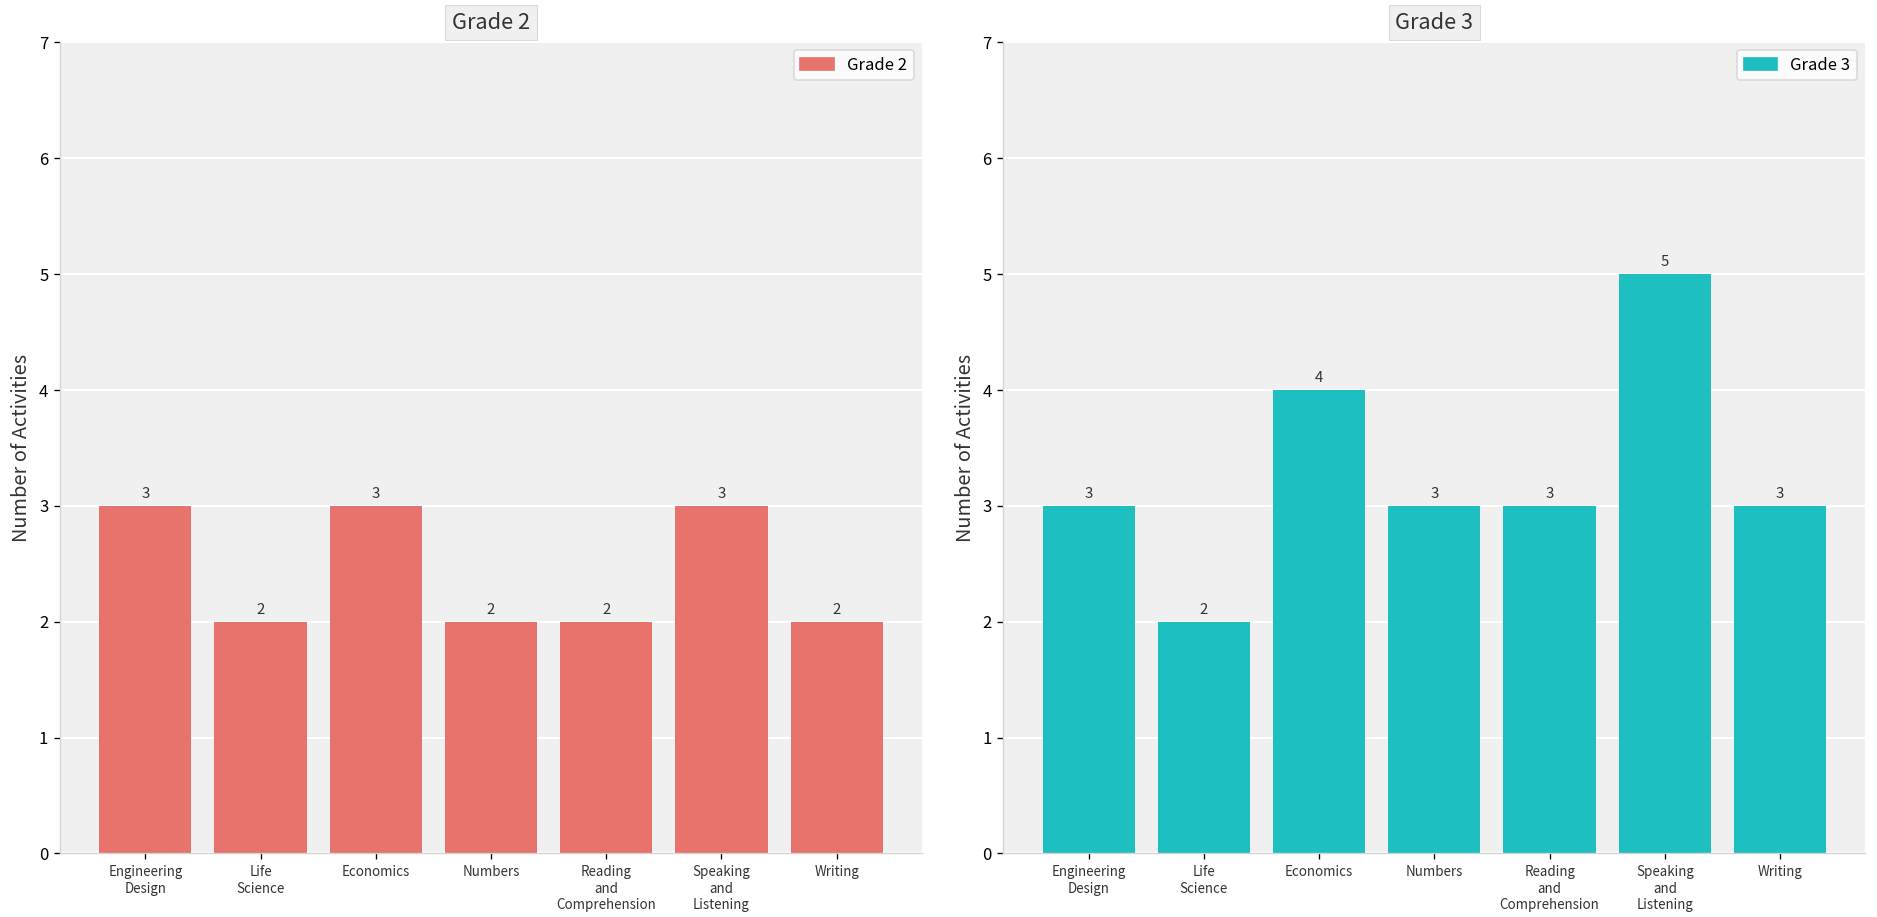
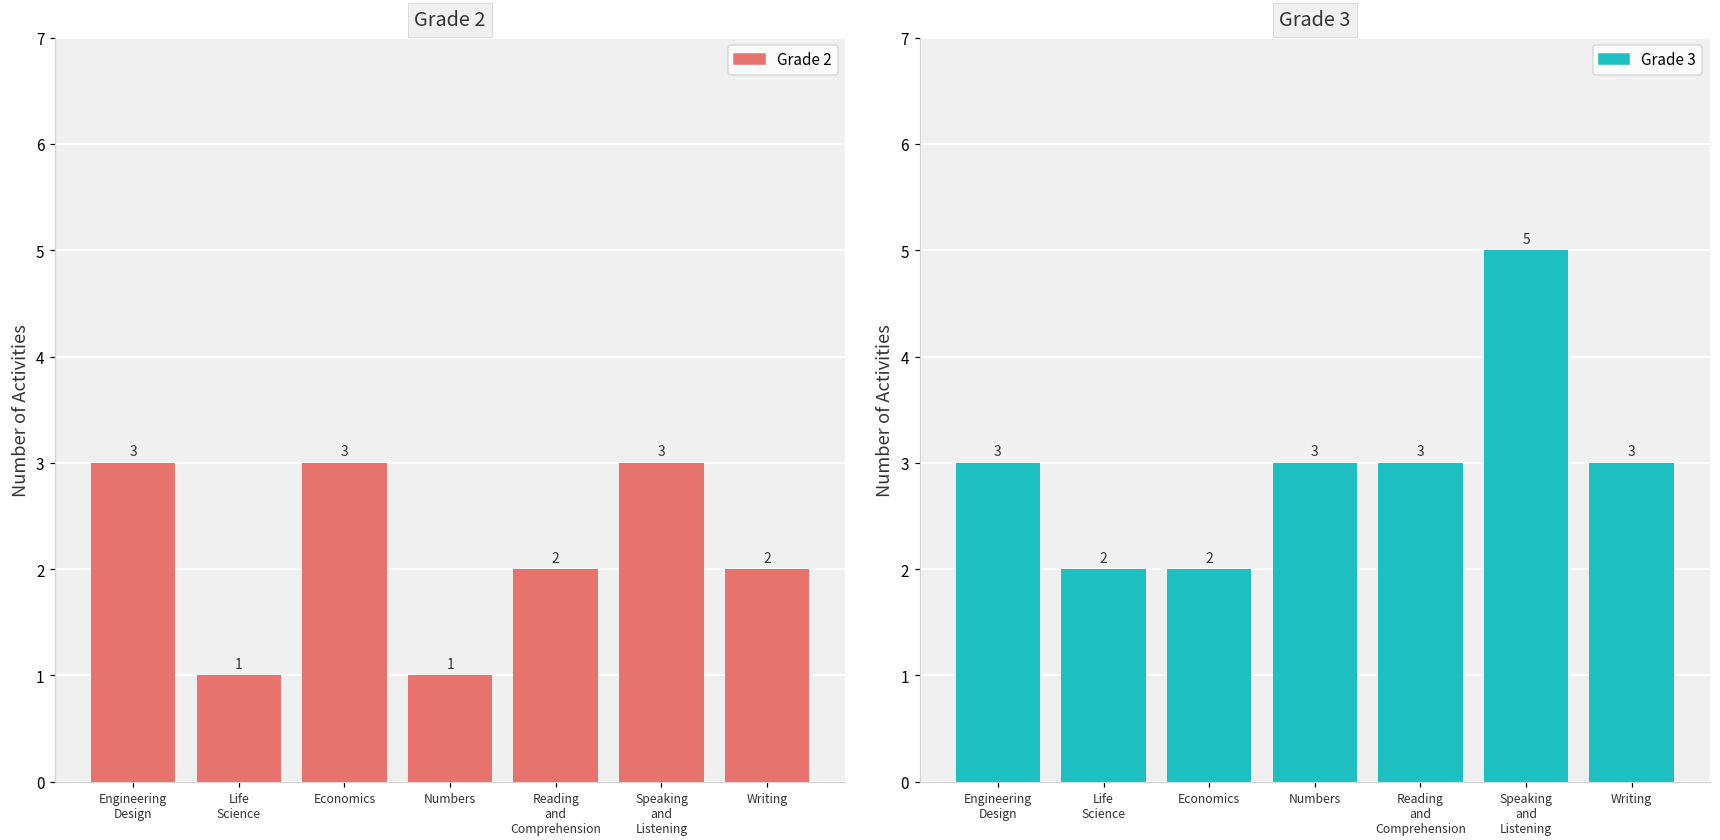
Grade 2, Life Science: 2 -> 1
Grade 2, Numbers: 2 -> 1
Grade 3, Economics: 4 -> 2
